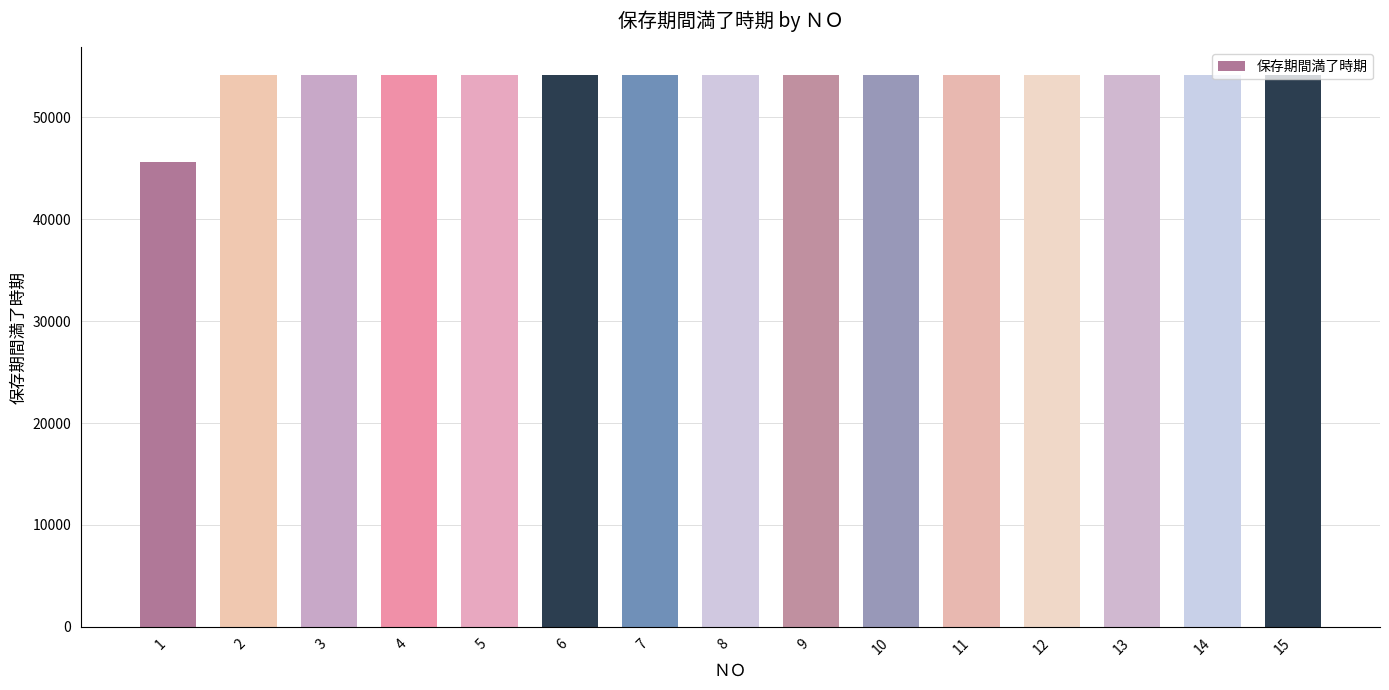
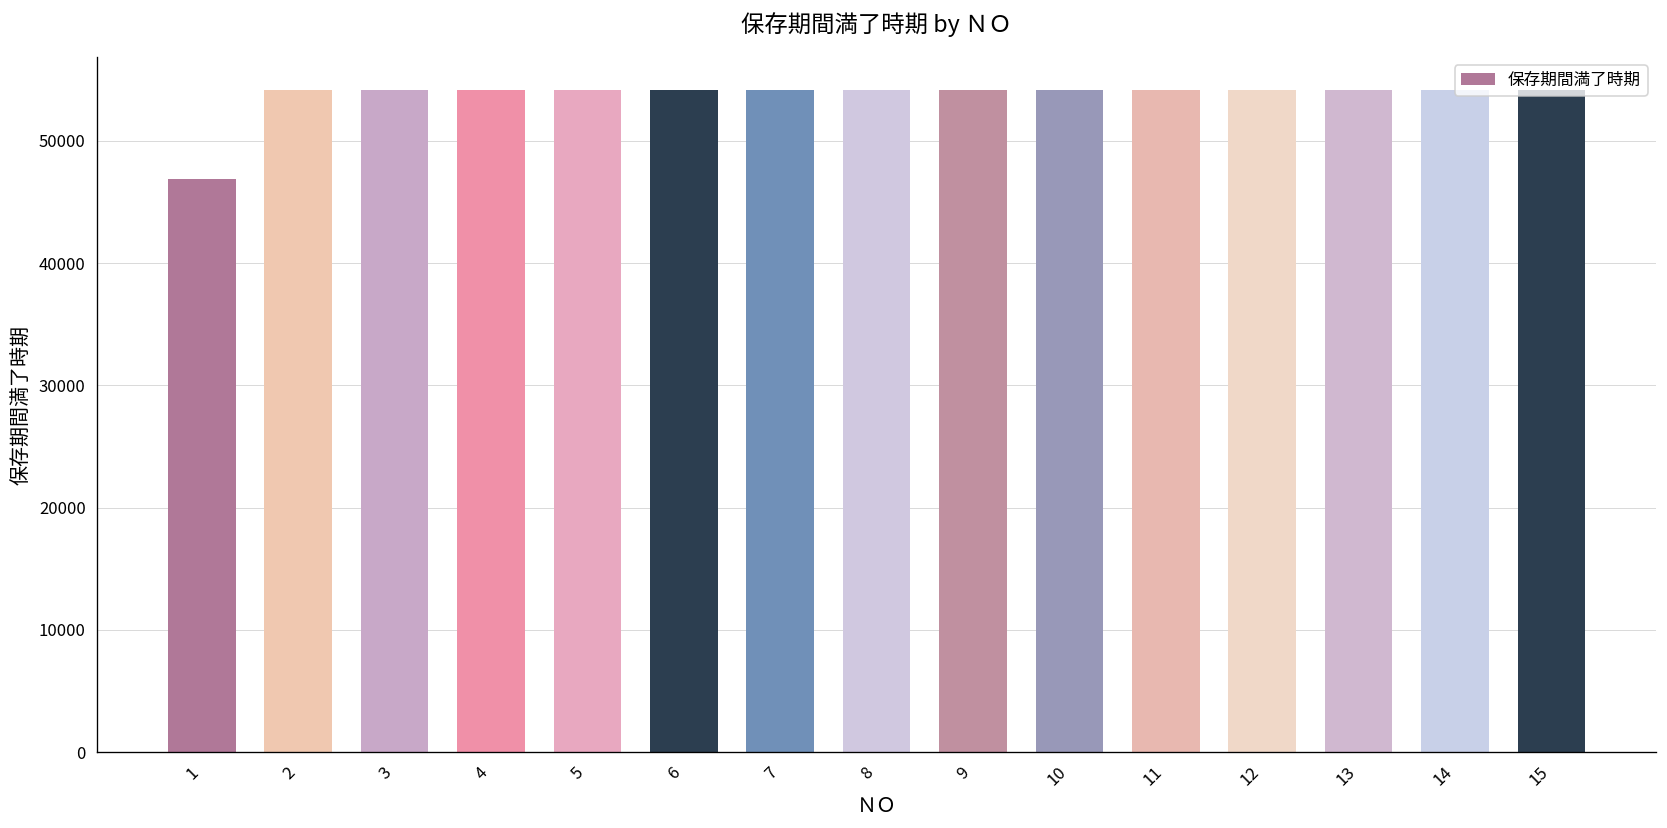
1: 45600 -> 46800
